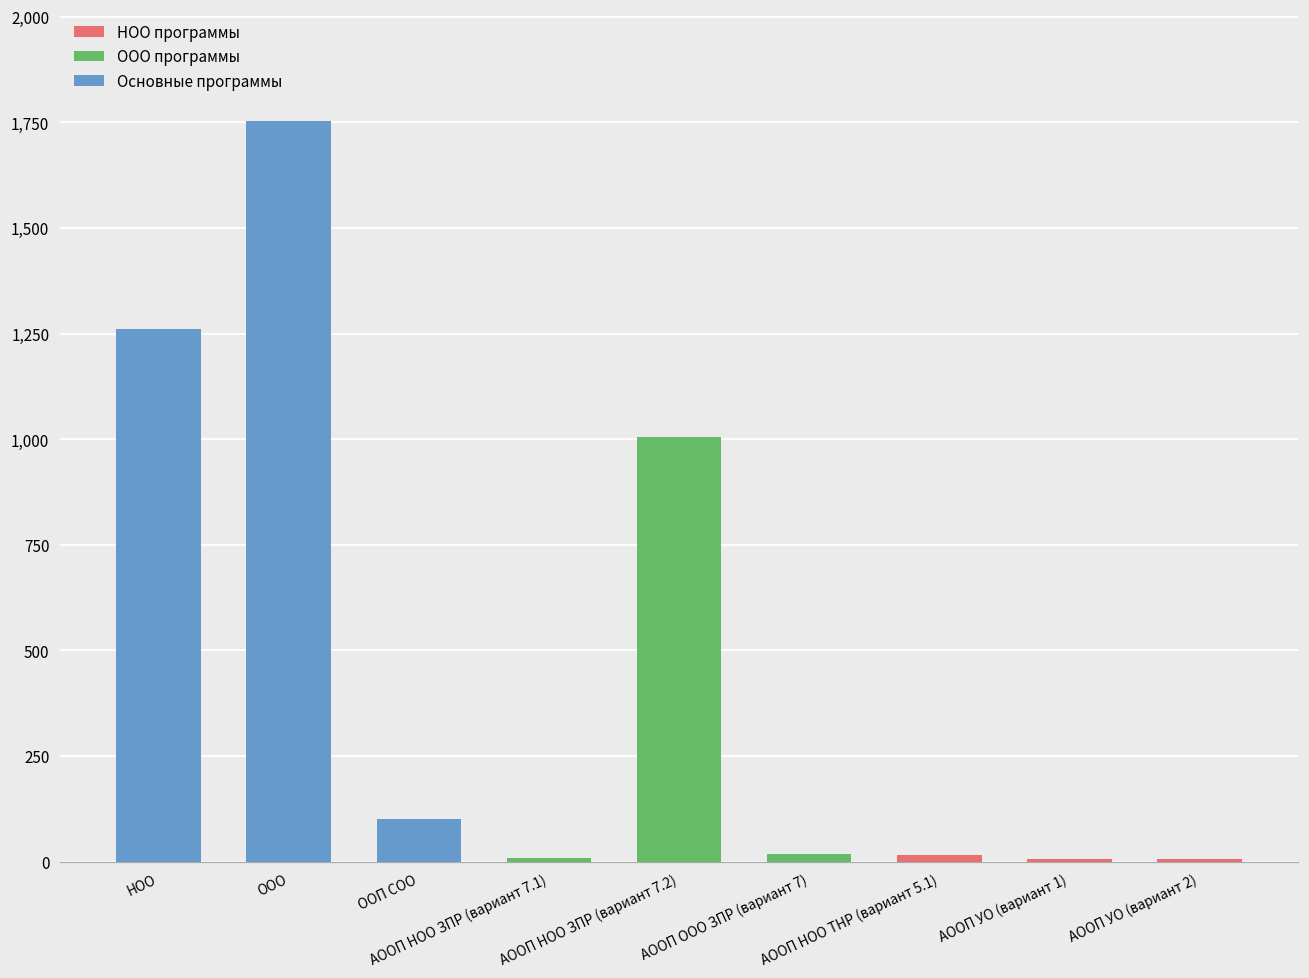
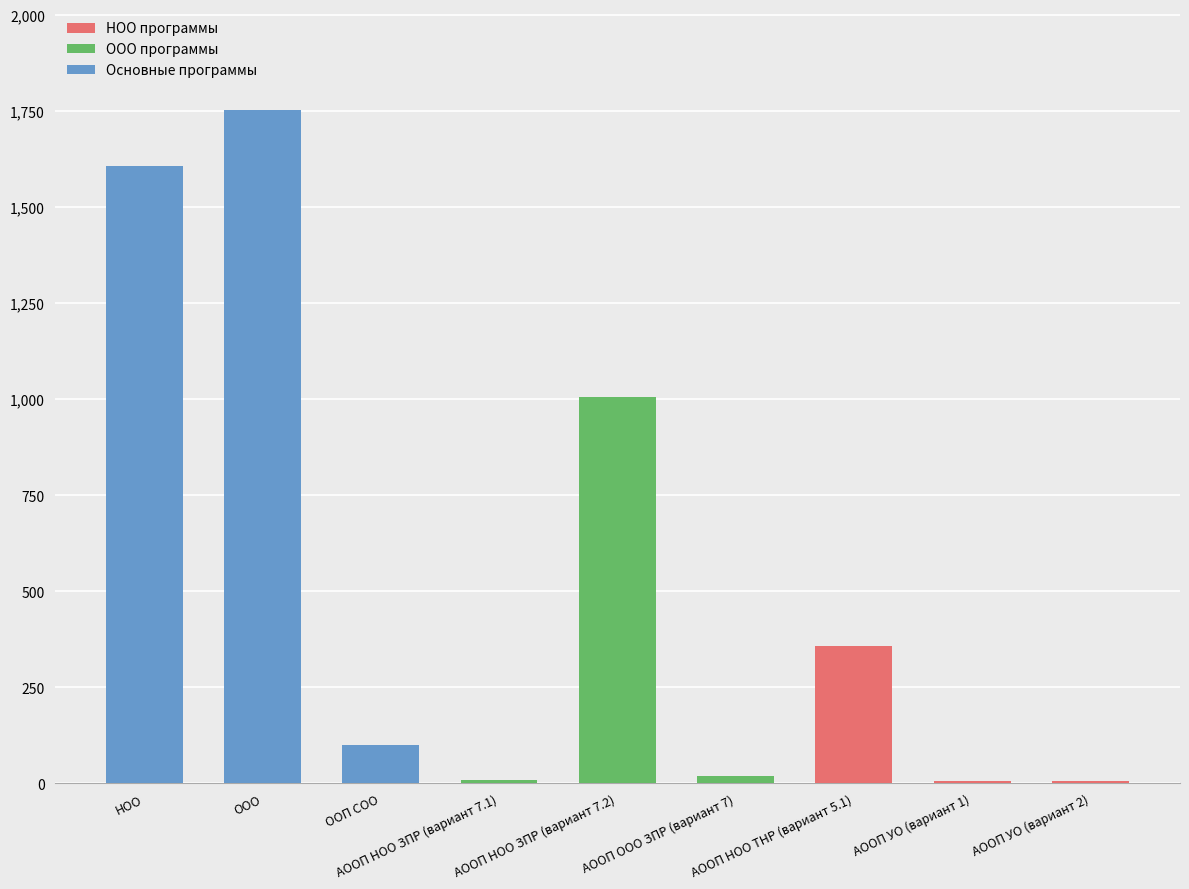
НОО: 1,260 -> 1,610
АООП НОО ТНР (вариант 5.1): 20 -> 360
